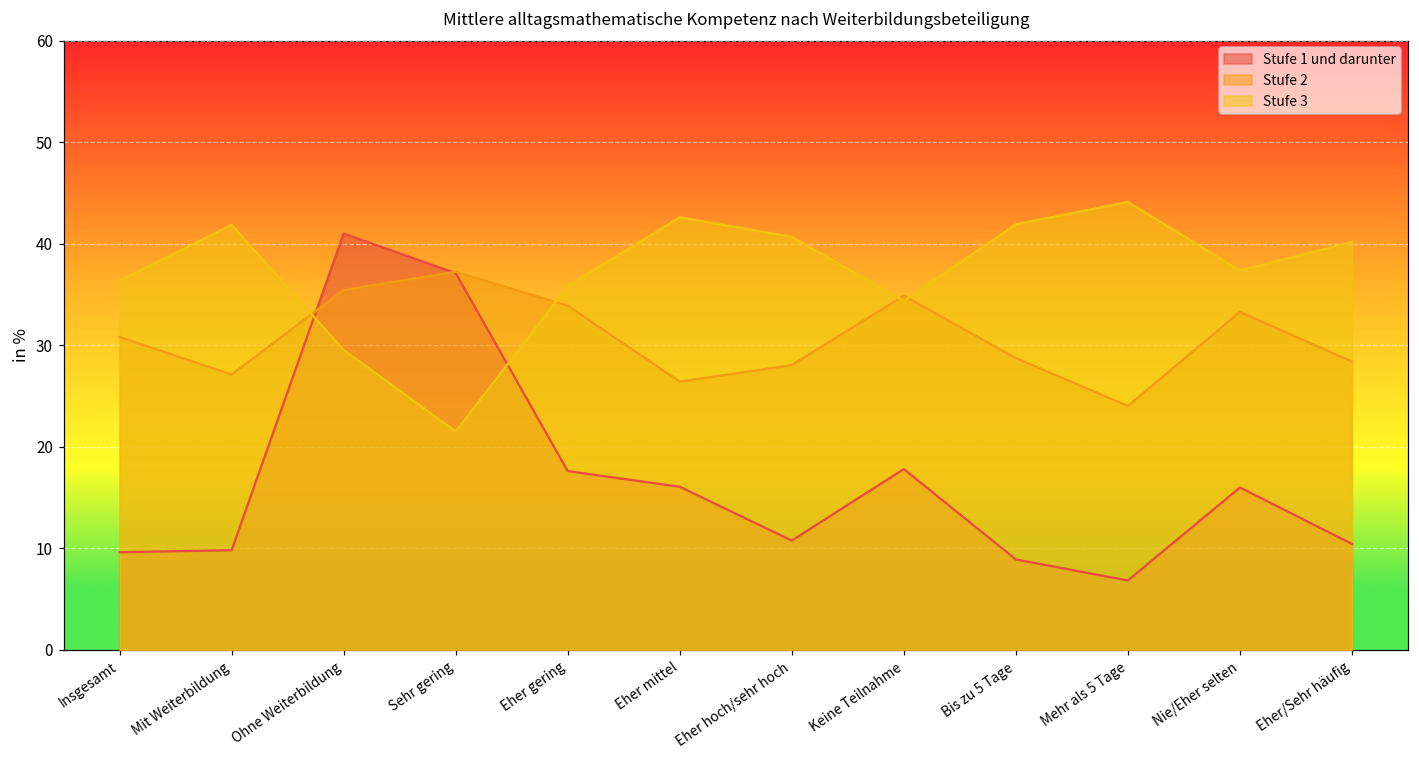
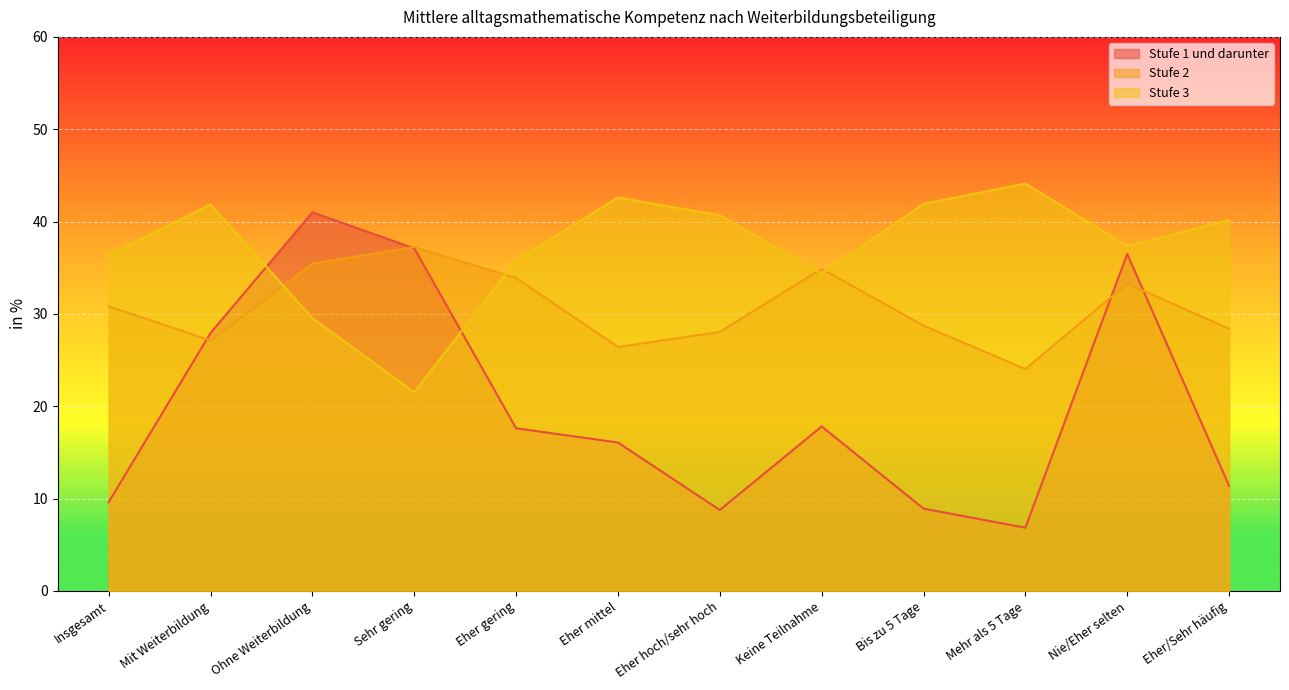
Stufe 1 und darunter, Mit Weiterbildung: 10 -> 28
Stufe 1 und darunter, Eher hoch/sehr hoch: 11 -> 9
Stufe 1 und darunter, Nie/Eher selten: 16 -> 37
Stufe 1 und darunter, Eher/Sehr häufig: 10 -> 11
